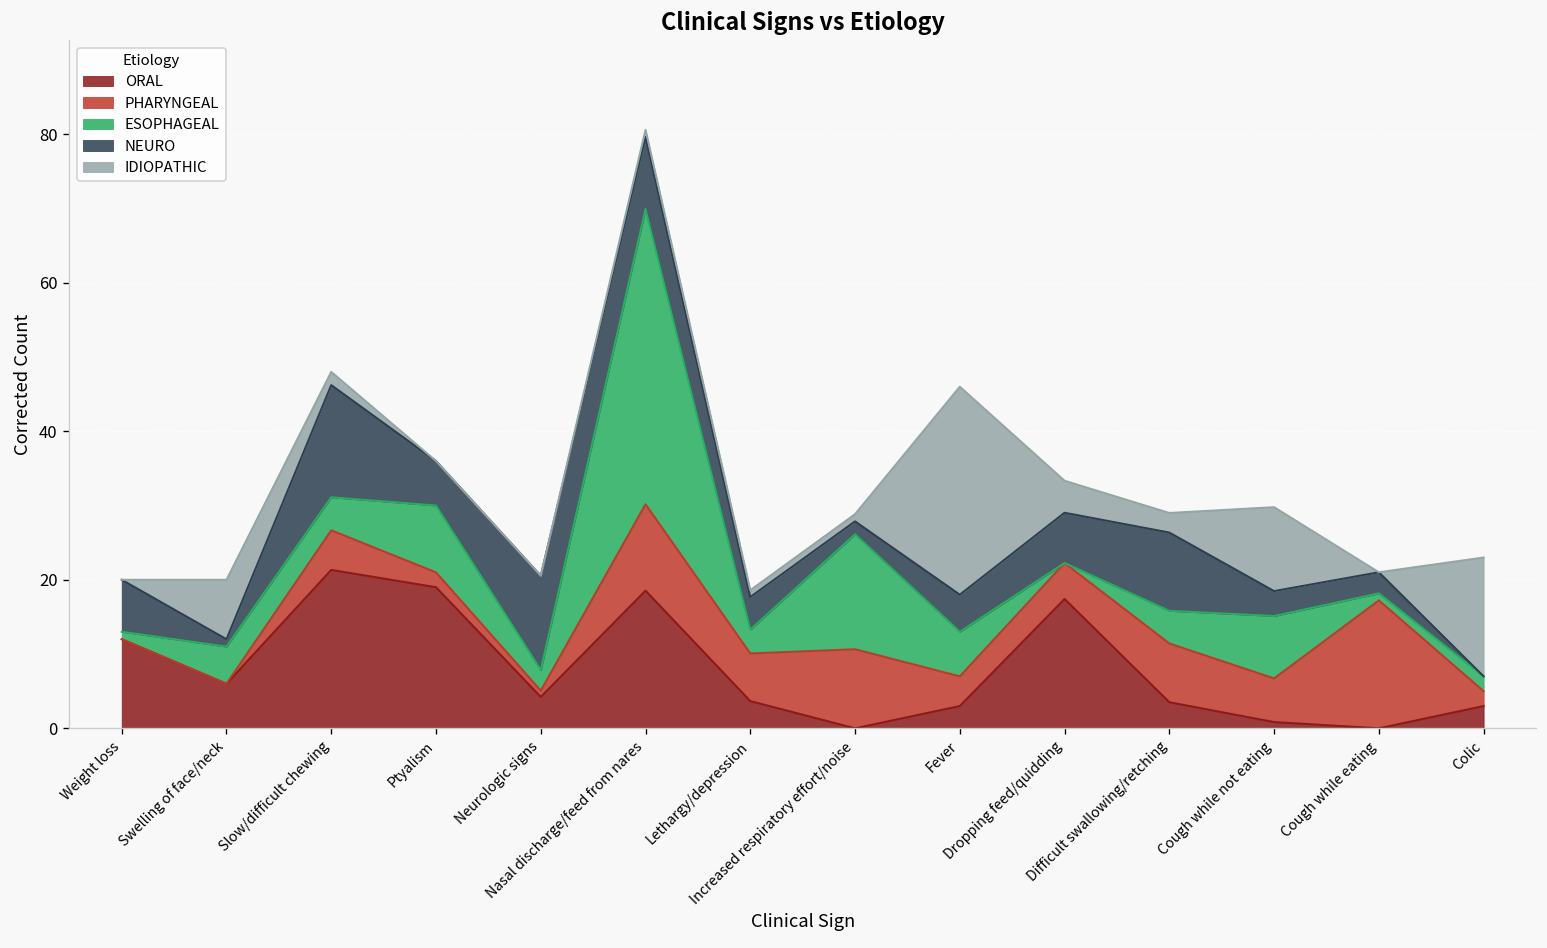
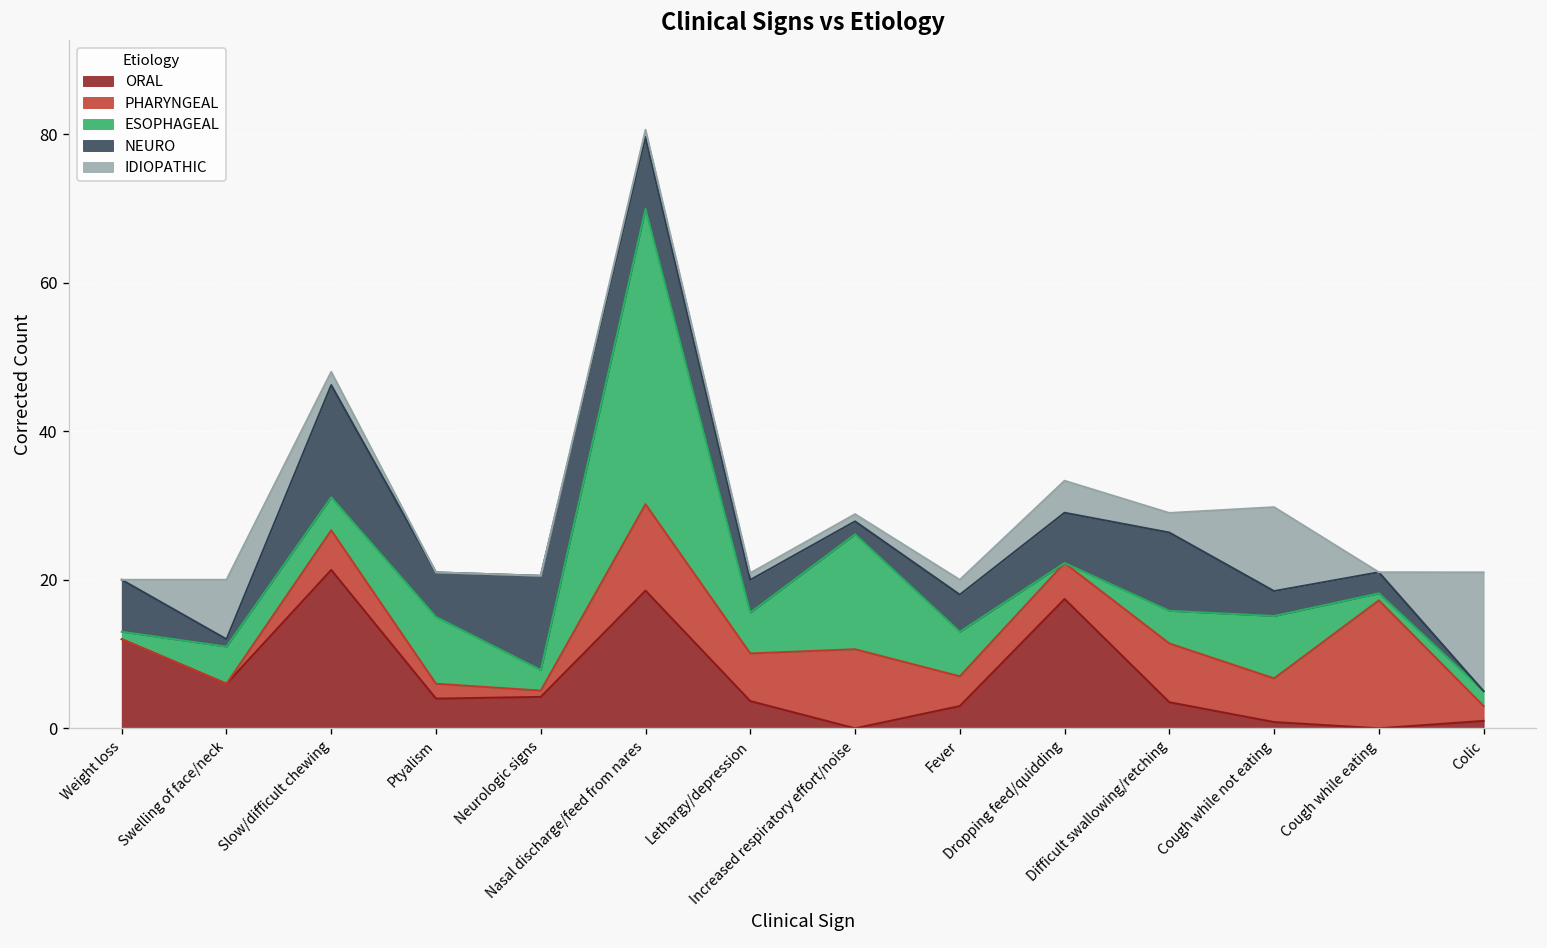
ORAL, Ptyalism: 19 -> 4
ESOPHAGEAL, Lethargy/depression: 3 -> 6
IDIOPATHIC, Fever: 28 -> 2
ORAL, Colic: 3 -> 1
